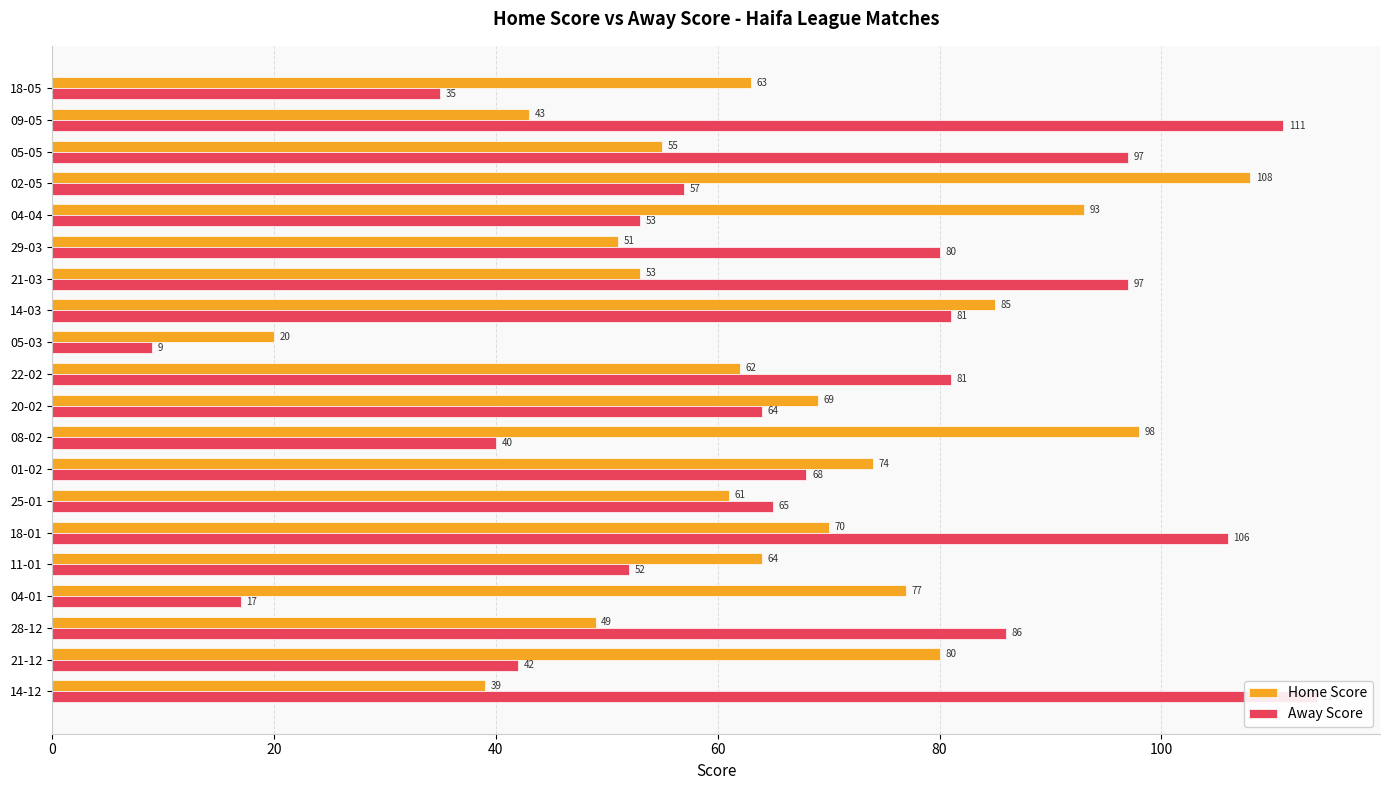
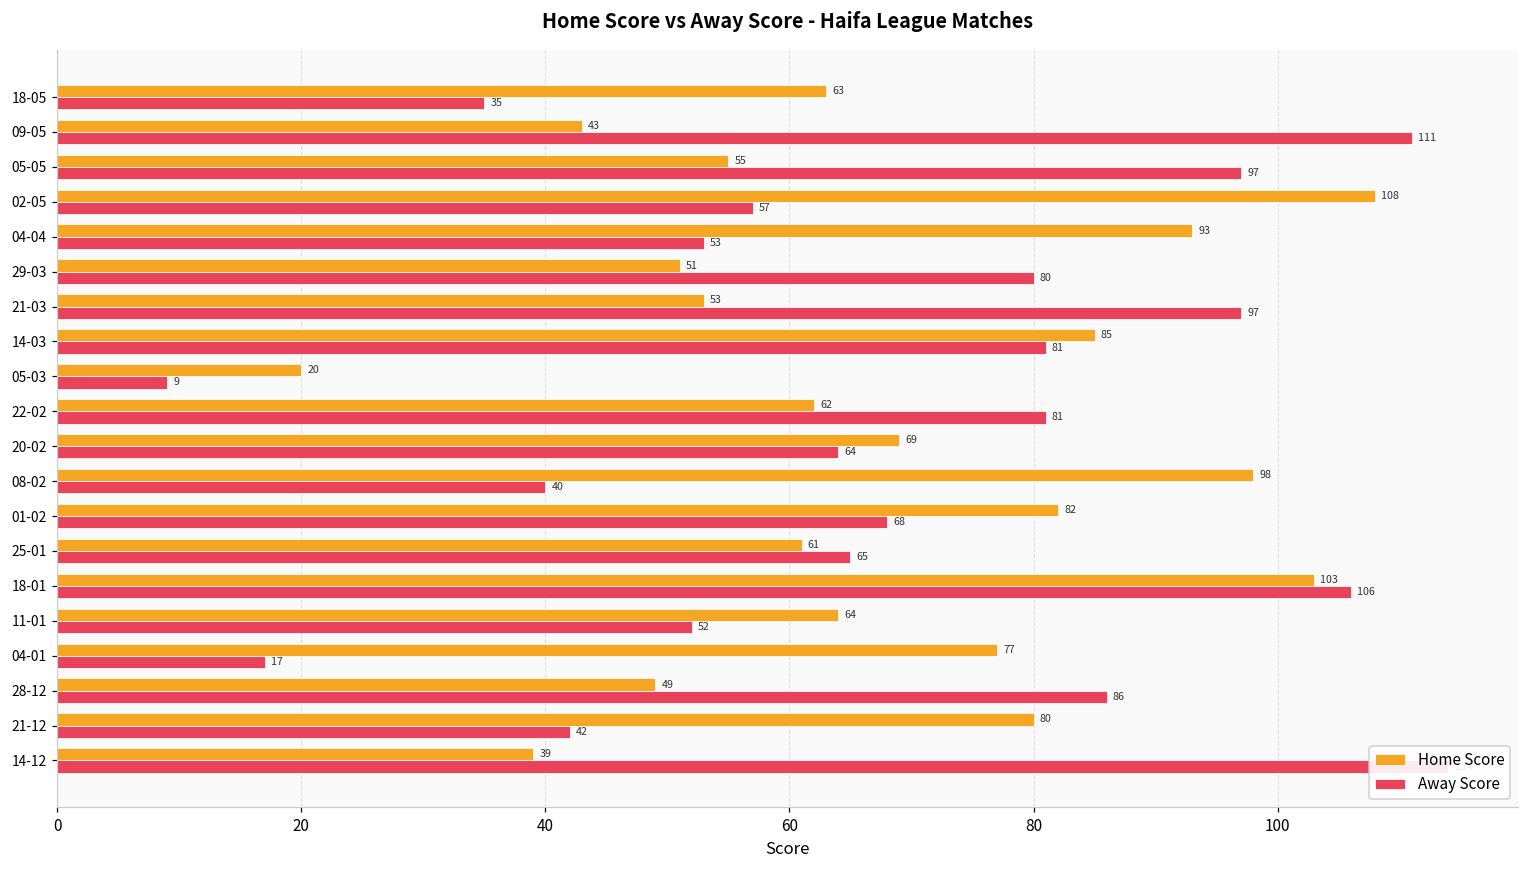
Home Score, 01-02: 74 -> 82
Home Score, 18-01: 70 -> 103
